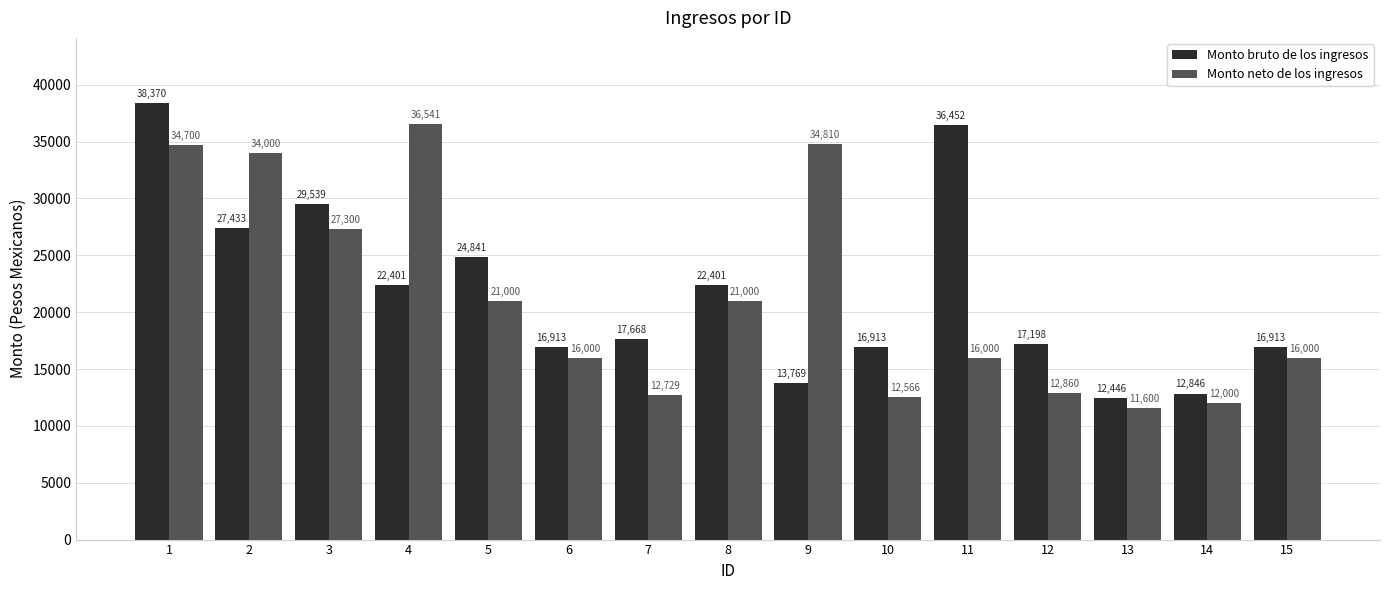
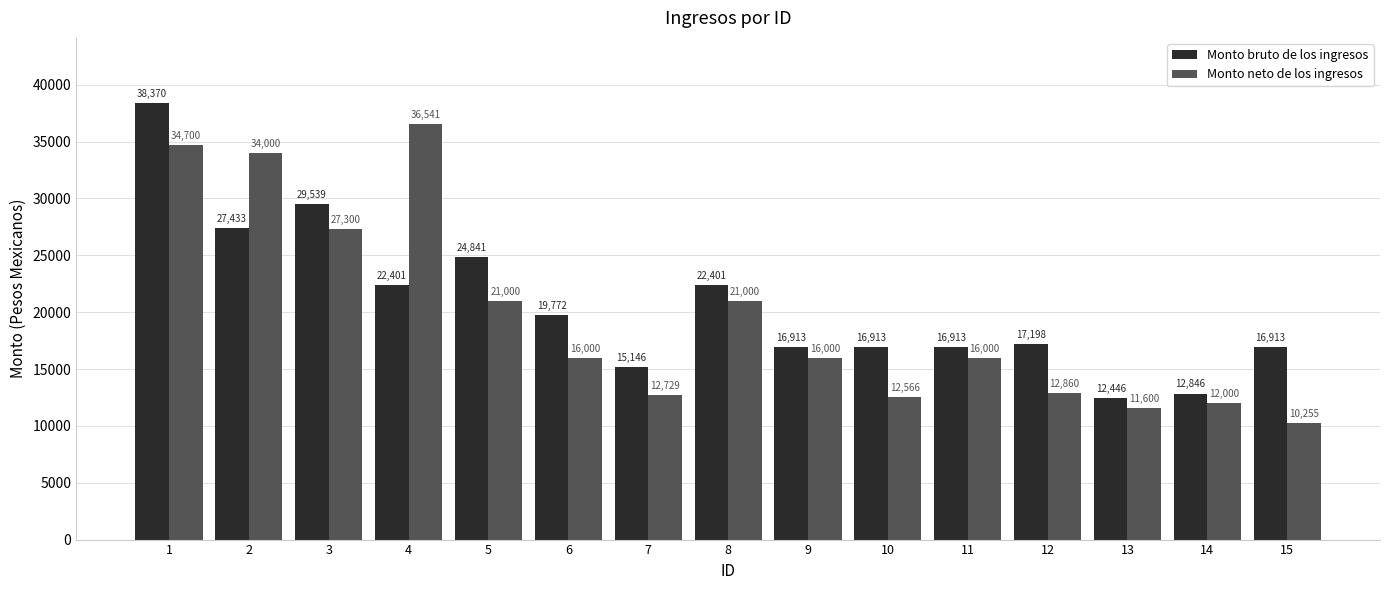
Monto bruto de los ingresos, 6: 16,913 -> 19,772
Monto bruto de los ingresos, 7: 17,668 -> 15,146
Monto bruto de los ingresos, 9: 13,769 -> 16,913
Monto neto de los ingresos, 9: 34,810 -> 16,000
Monto bruto de los ingresos, 11: 36,452 -> 16,913
Monto neto de los ingresos, 15: 16,000 -> 10,255
